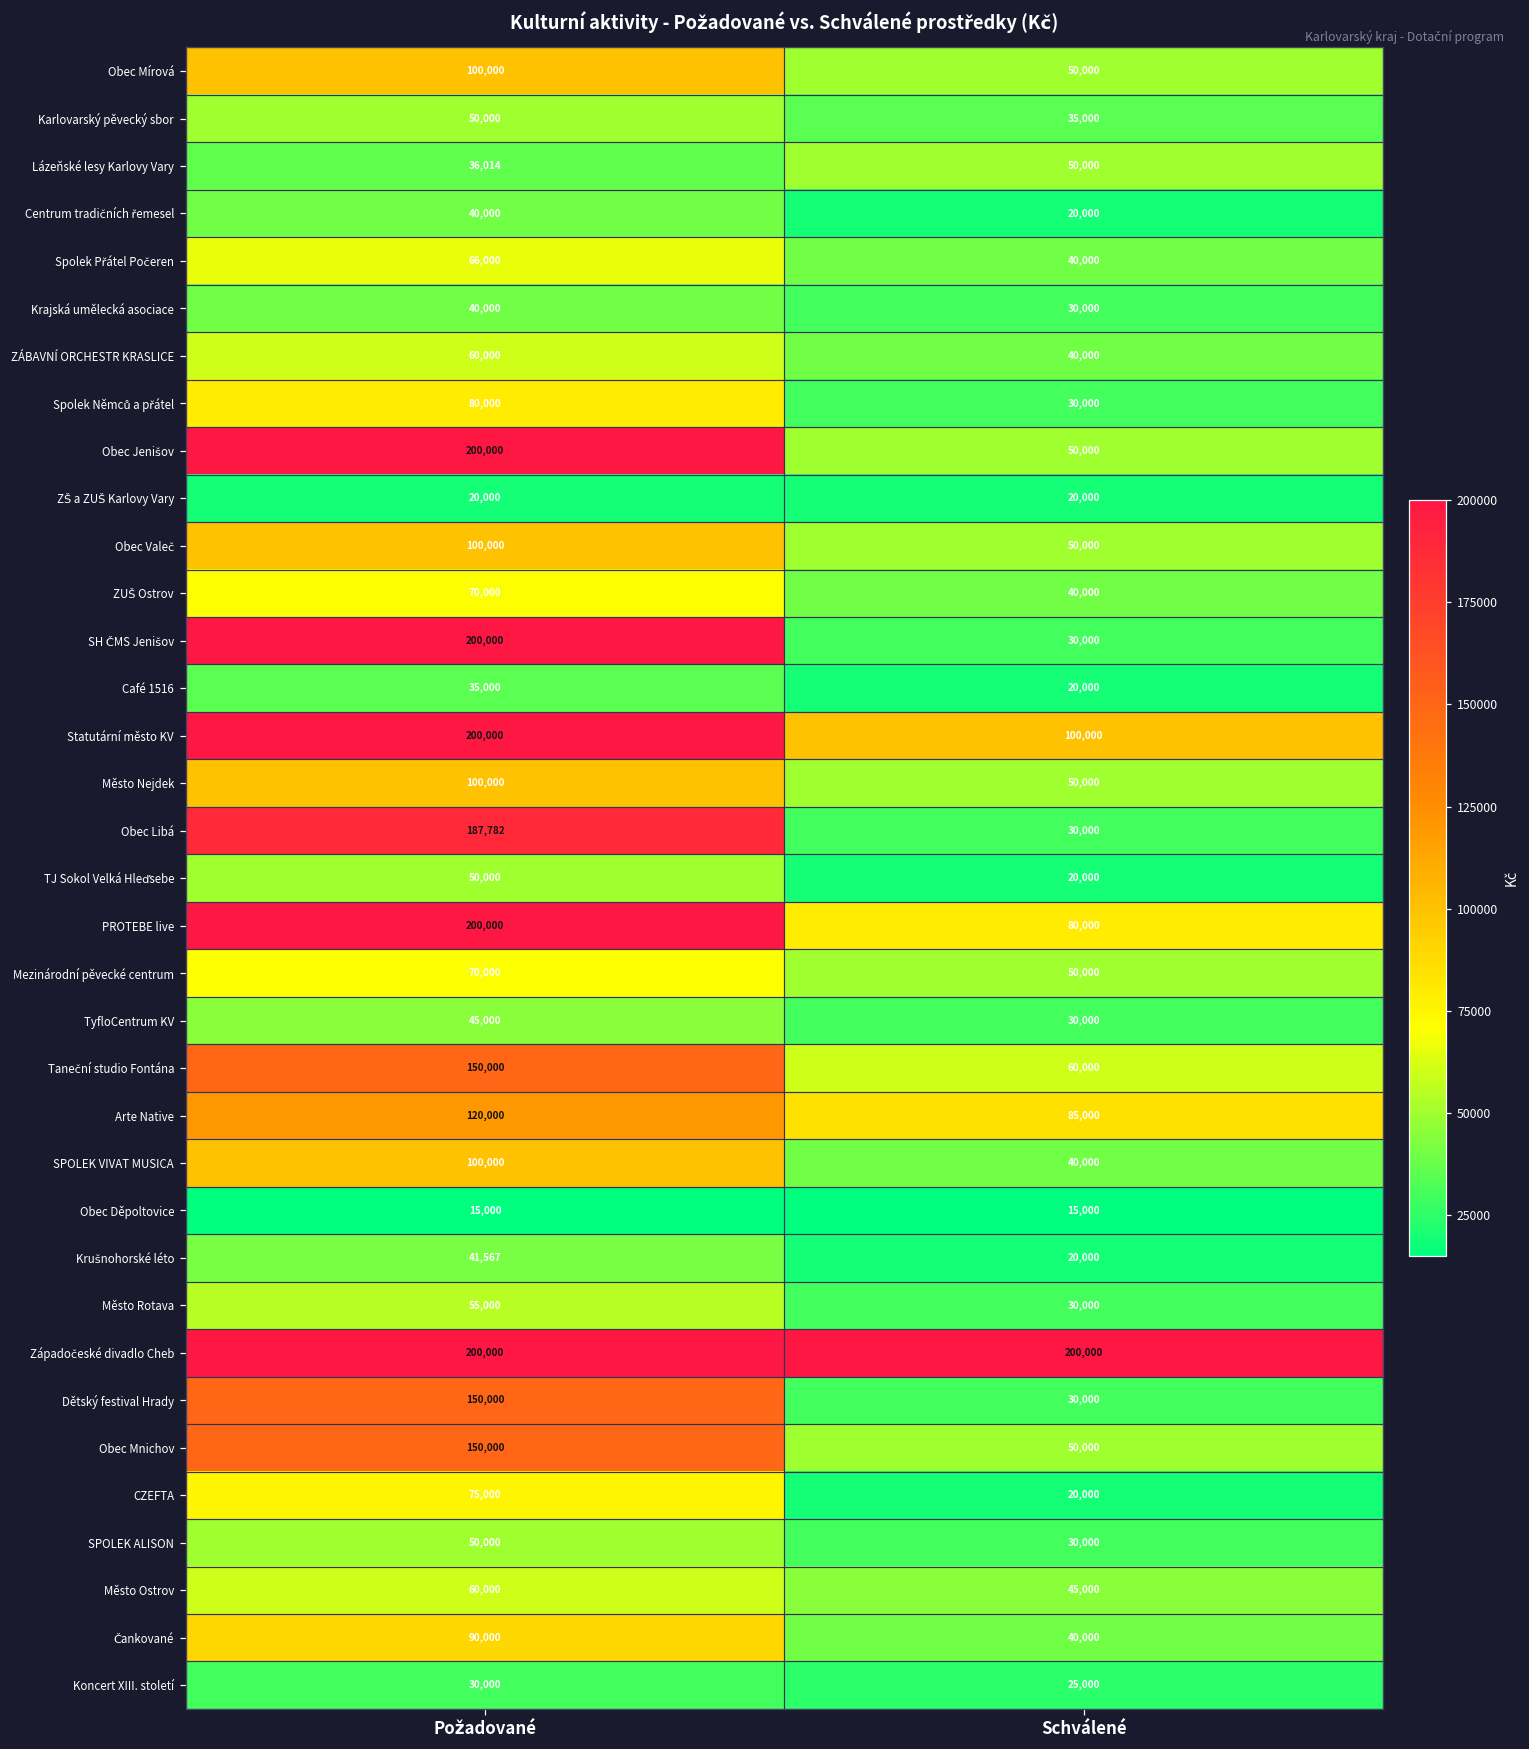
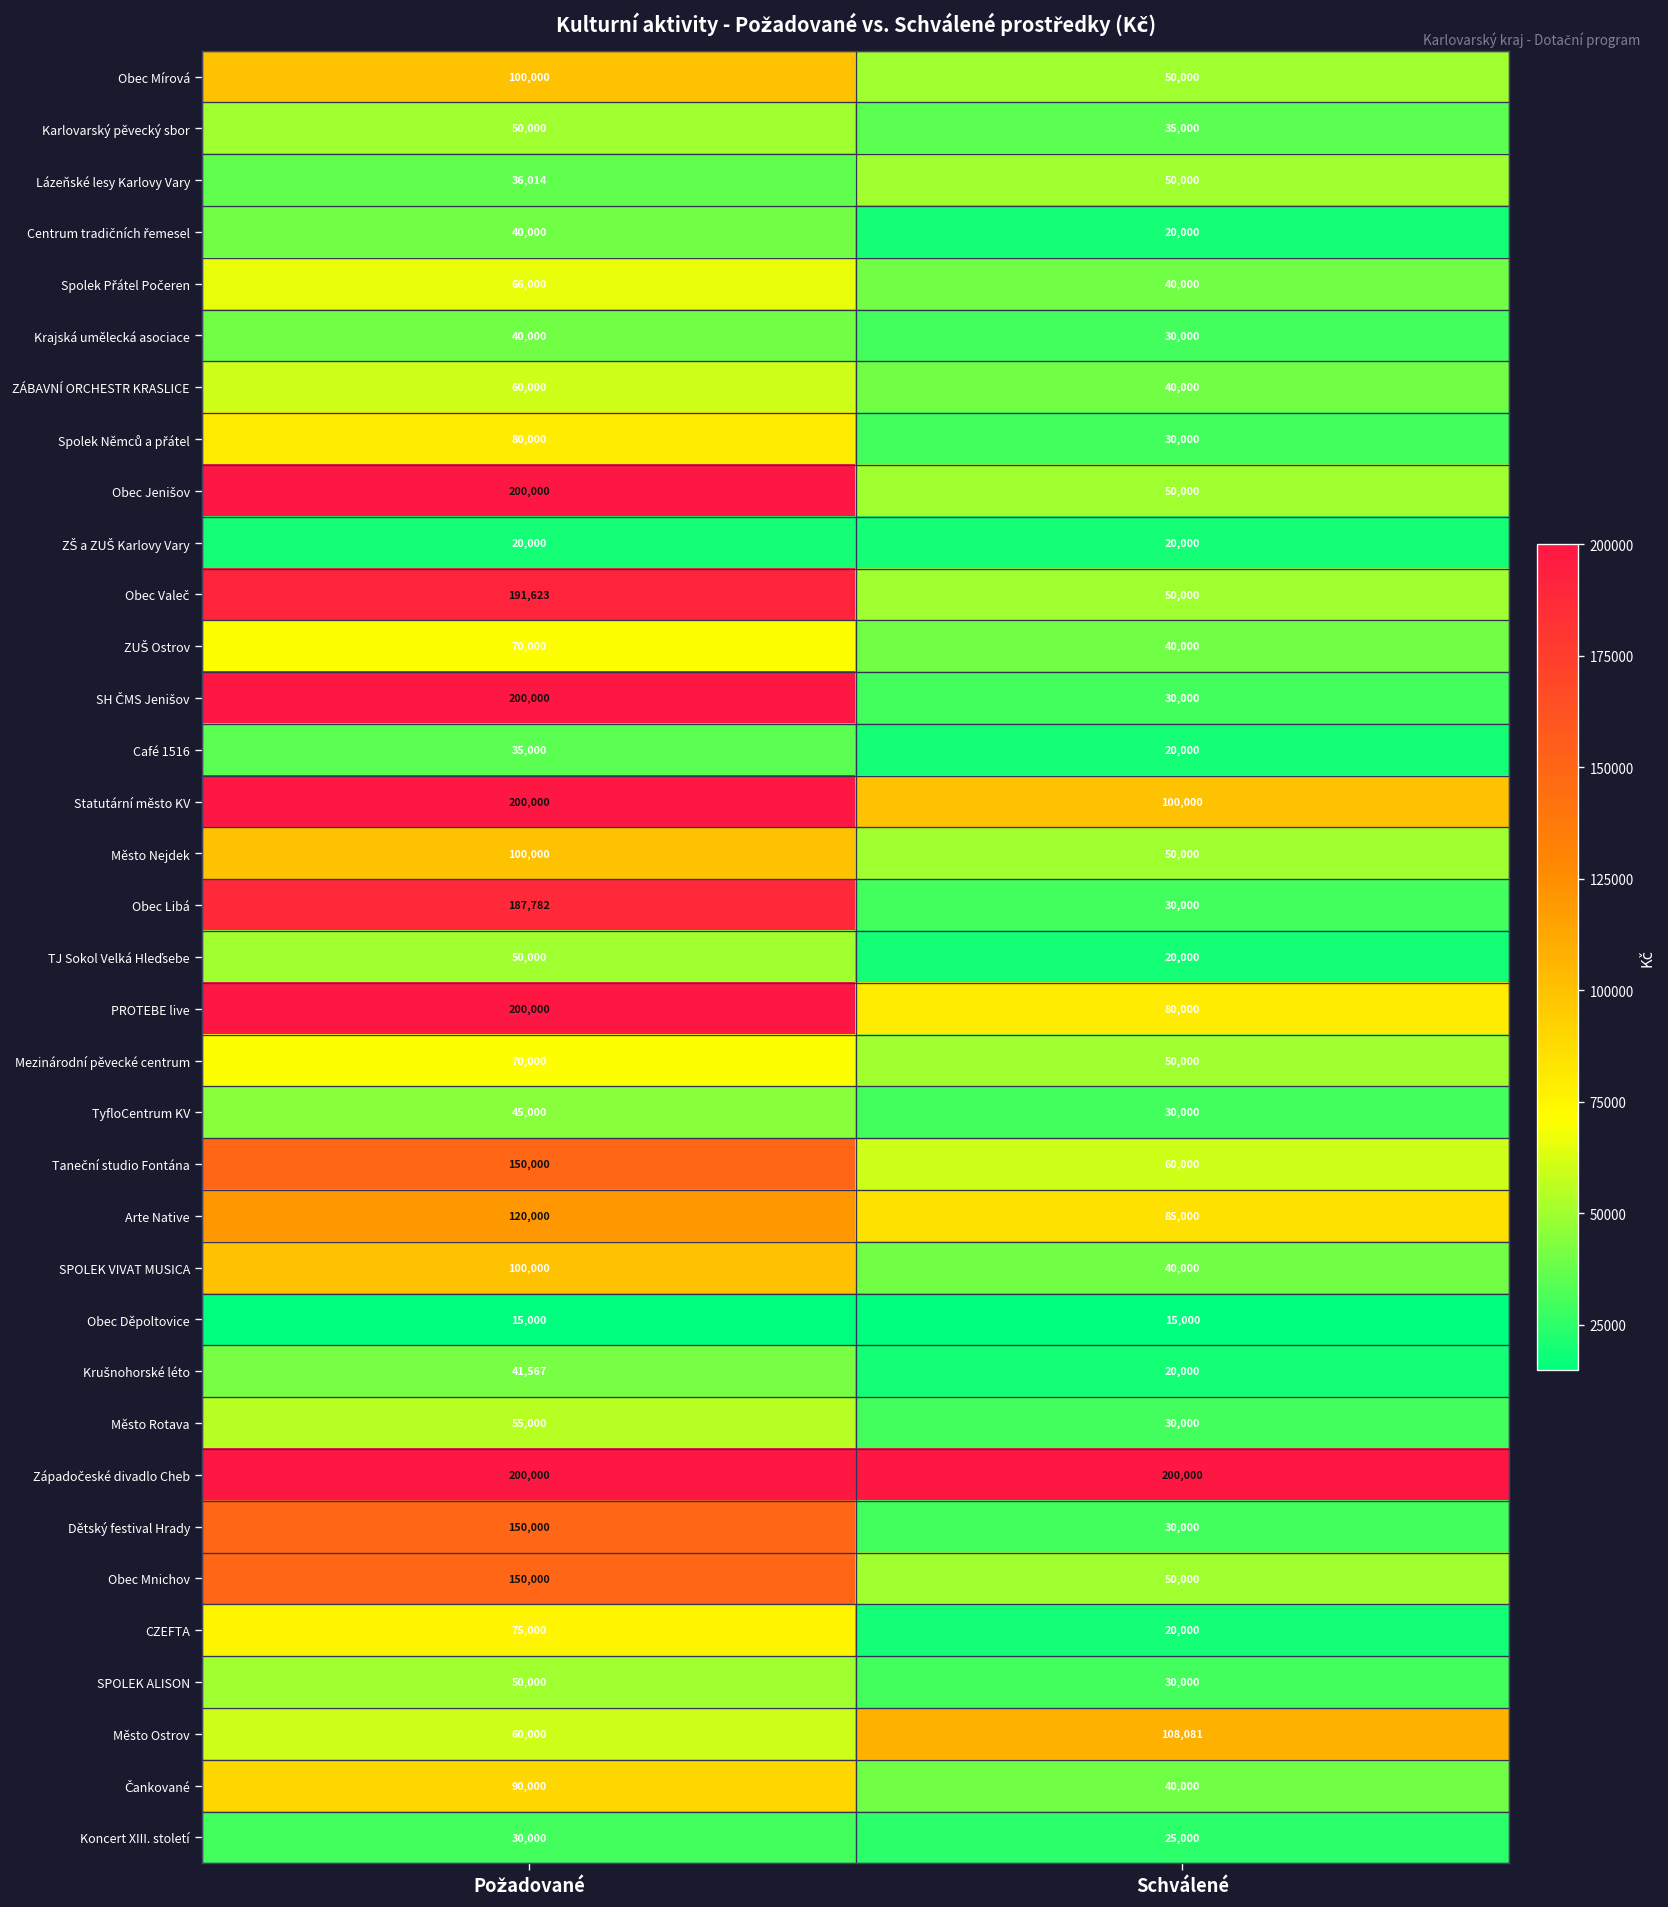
Obec Valeč, Požadované: 100,000 -> 191,623
Město Ostrov, Schválené: 45,000 -> 108,081
